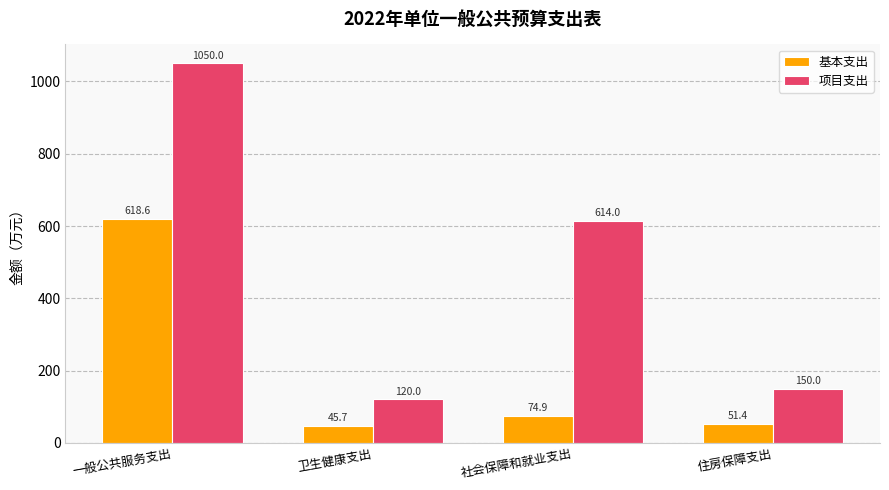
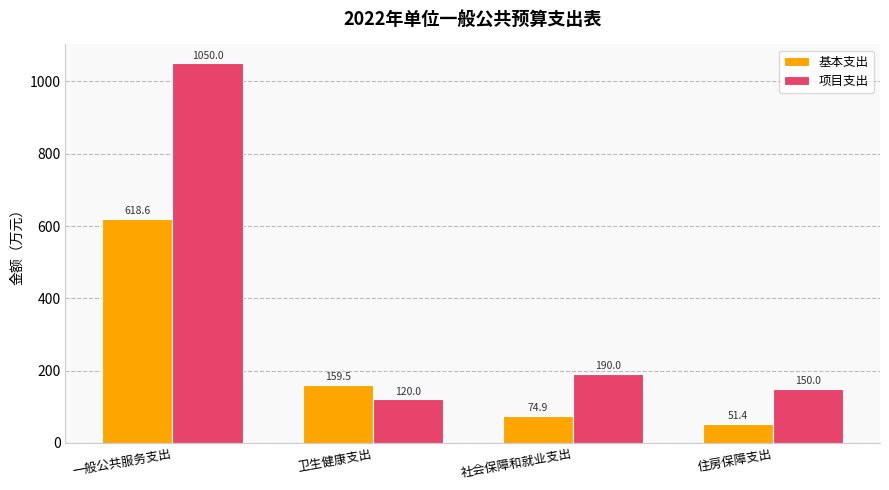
基本支出, 卫生健康支出: 45.7 -> 159.5
项目支出, 社会保障和就业支出: 614.0 -> 190.0
